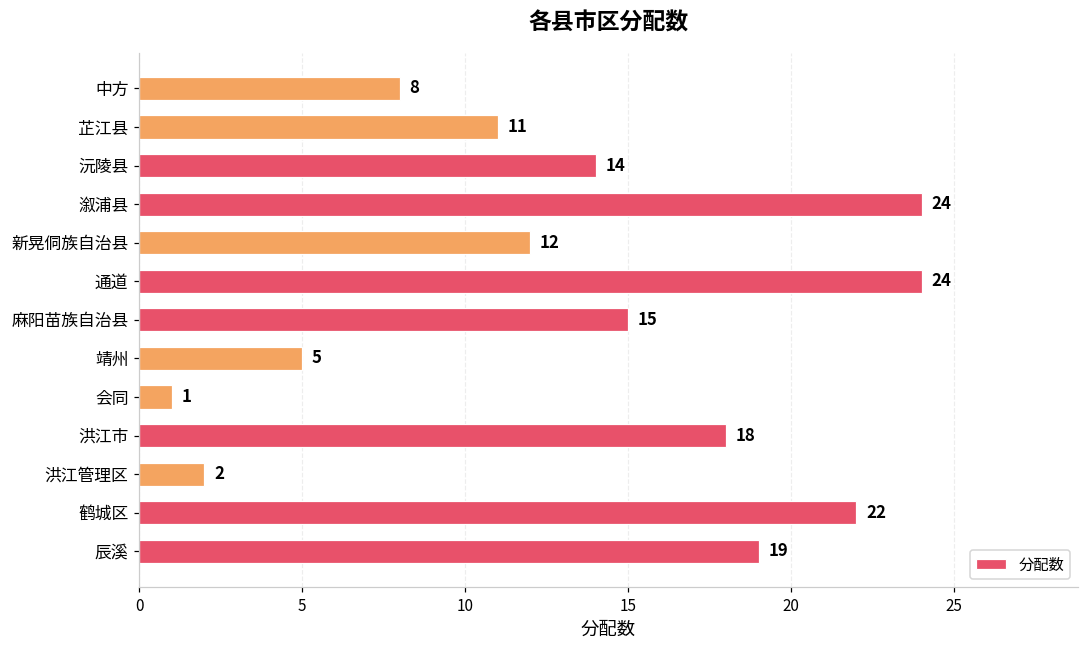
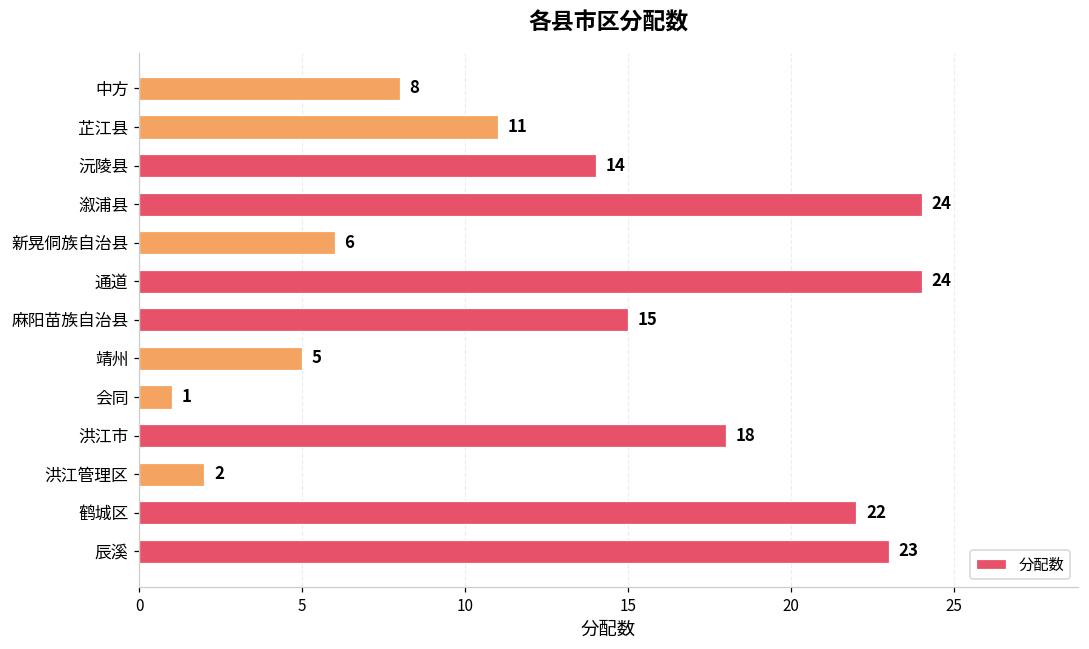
新晃侗族自治县: 12 -> 6
辰溪: 19 -> 23
